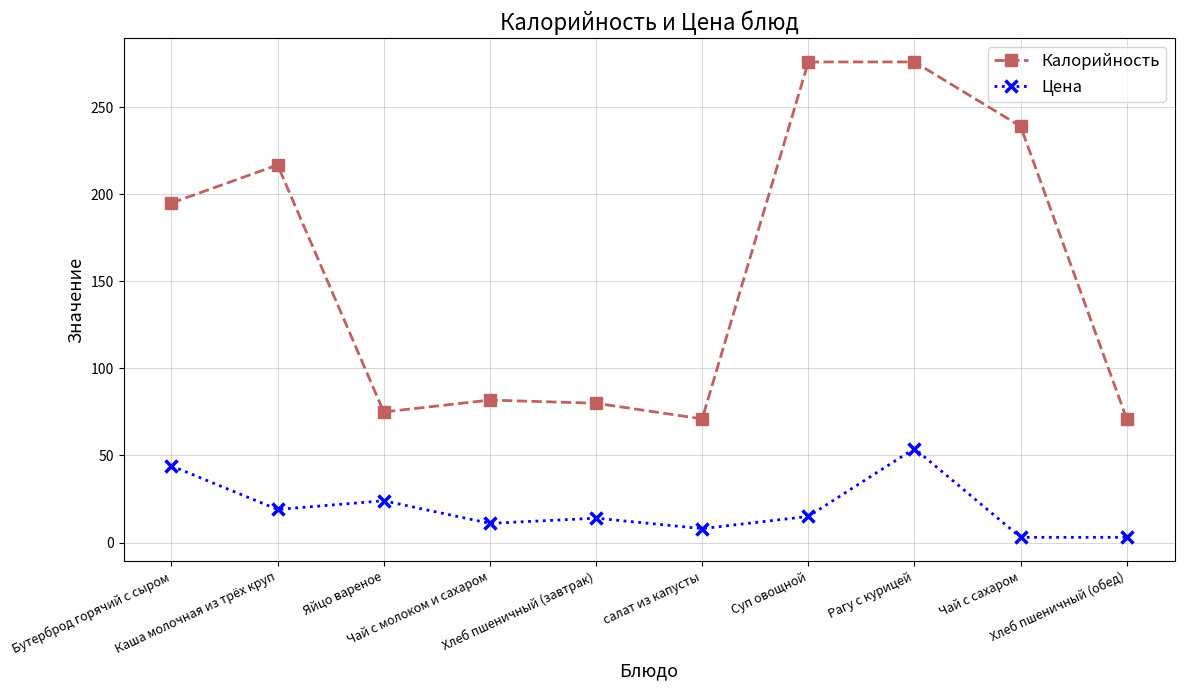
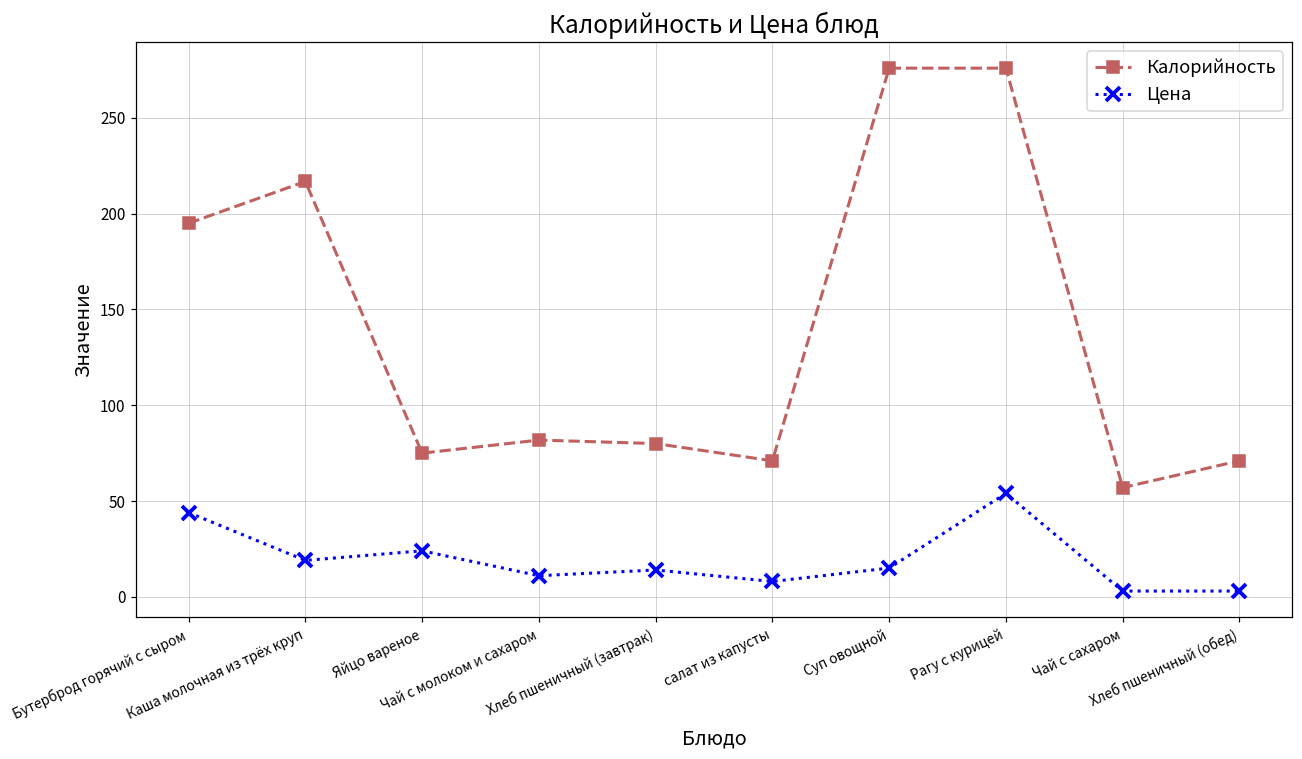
Калорийность, Чай с сахаром: 239 -> 57
